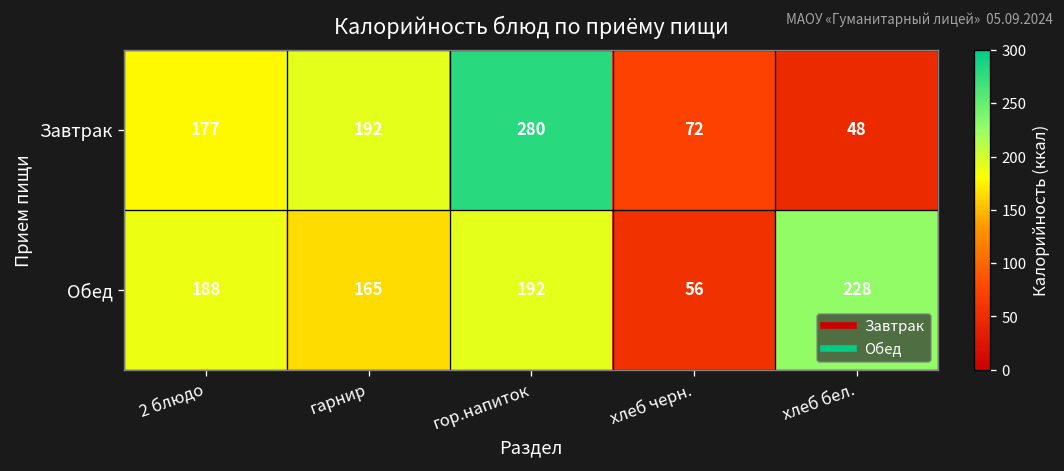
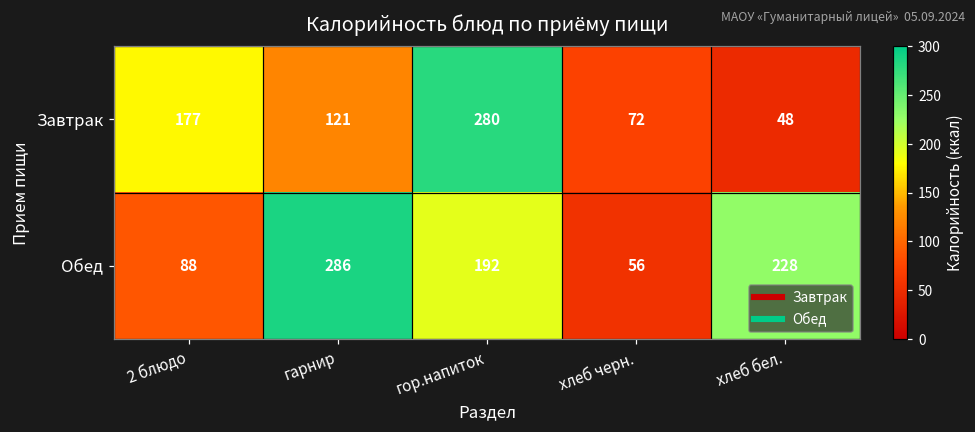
Завтрак, гарнир: 192 -> 121
Обед, 2 блюдо: 188 -> 88
Обед, гарнир: 165 -> 286
